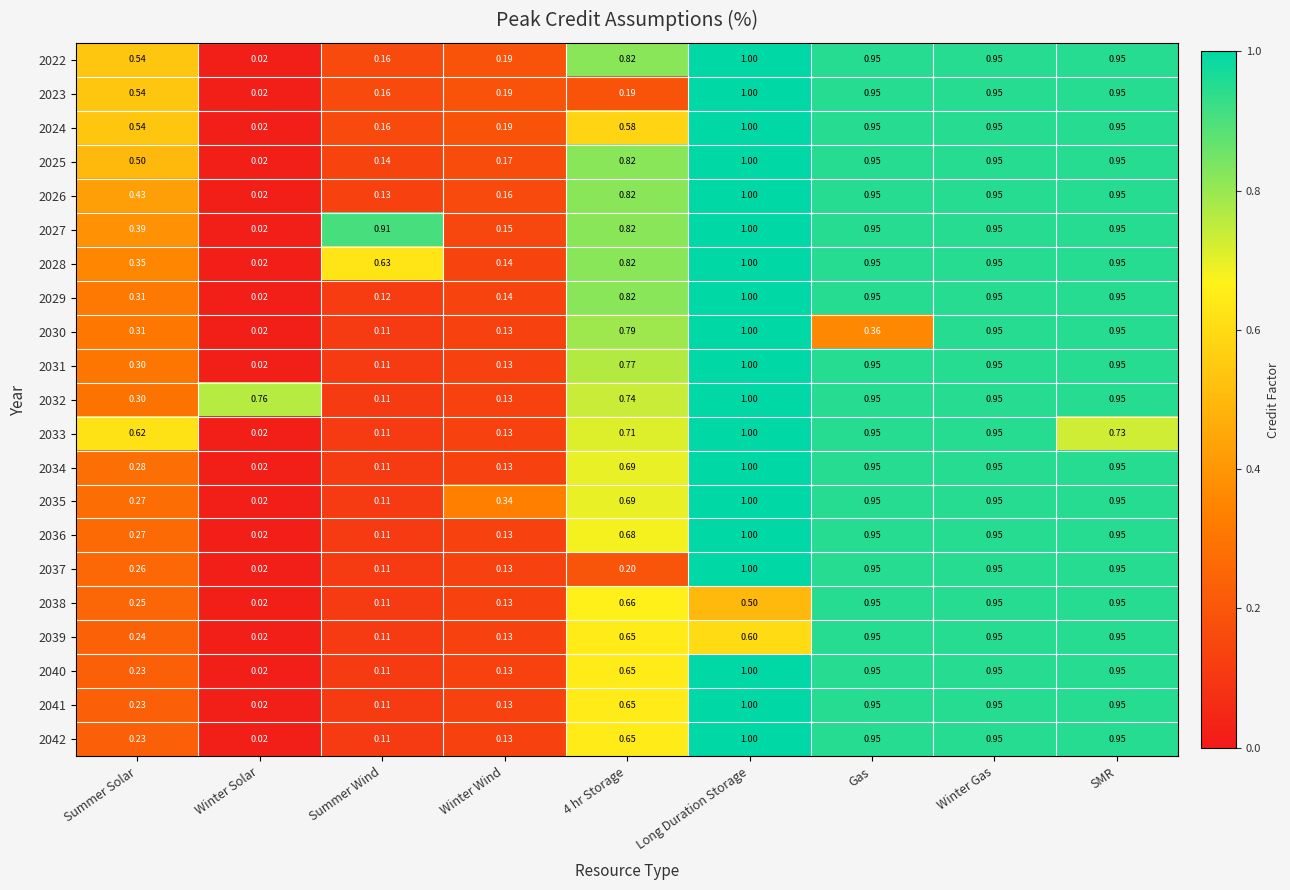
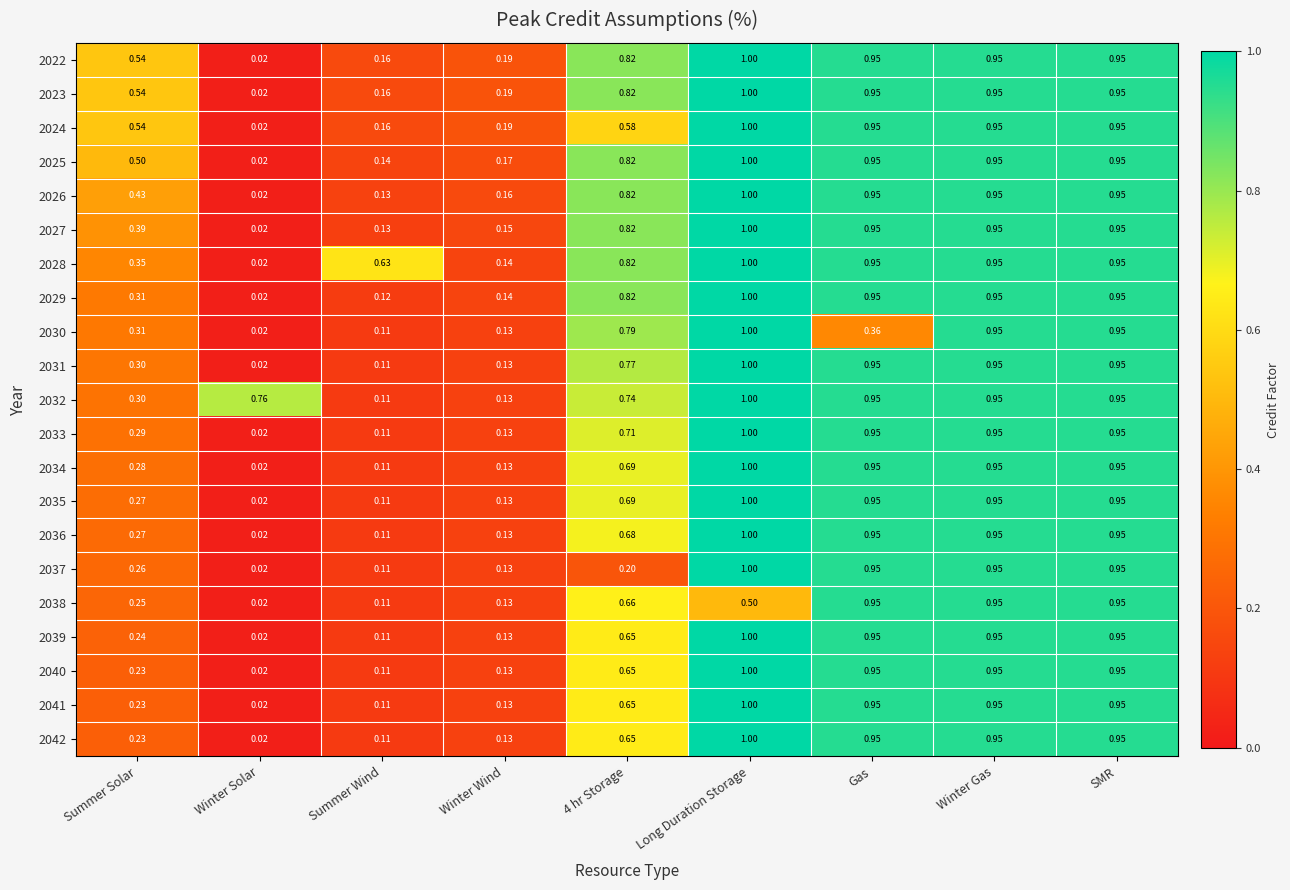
2023, 4 hr Storage: 0.19 -> 0.82
2027, Summer Wind: 0.91 -> 0.13
2033, Summer Solar: 0.62 -> 0.29
2033, SMR: 0.73 -> 0.95
2035, Winter Wind: 0.34 -> 0.13
2039, Long Duration Storage: 0.60 -> 1.00
